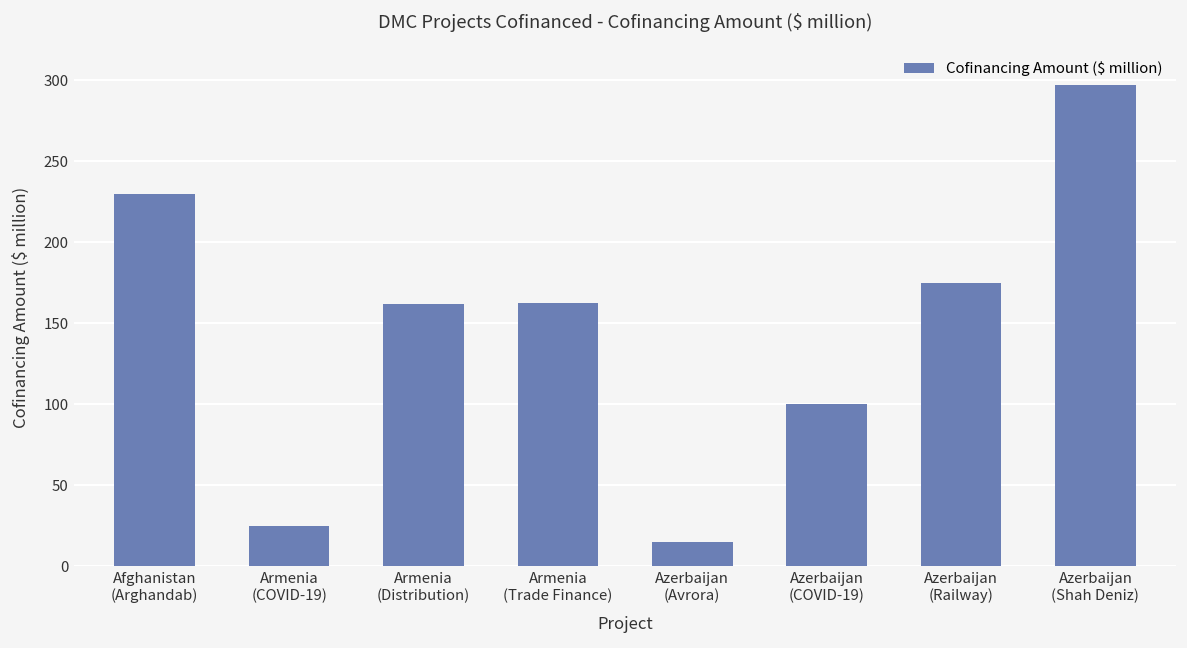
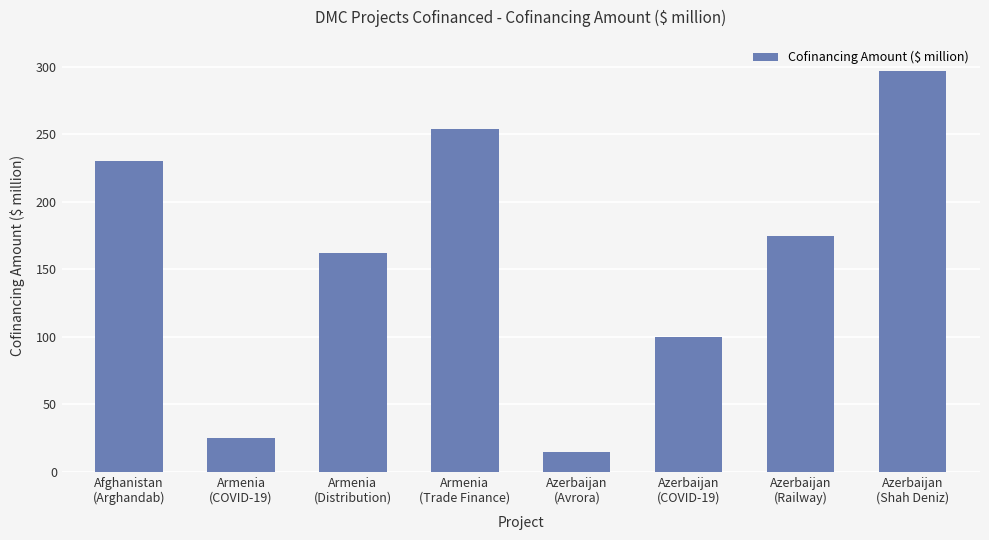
Armenia (Trade Finance): 162 -> 254
